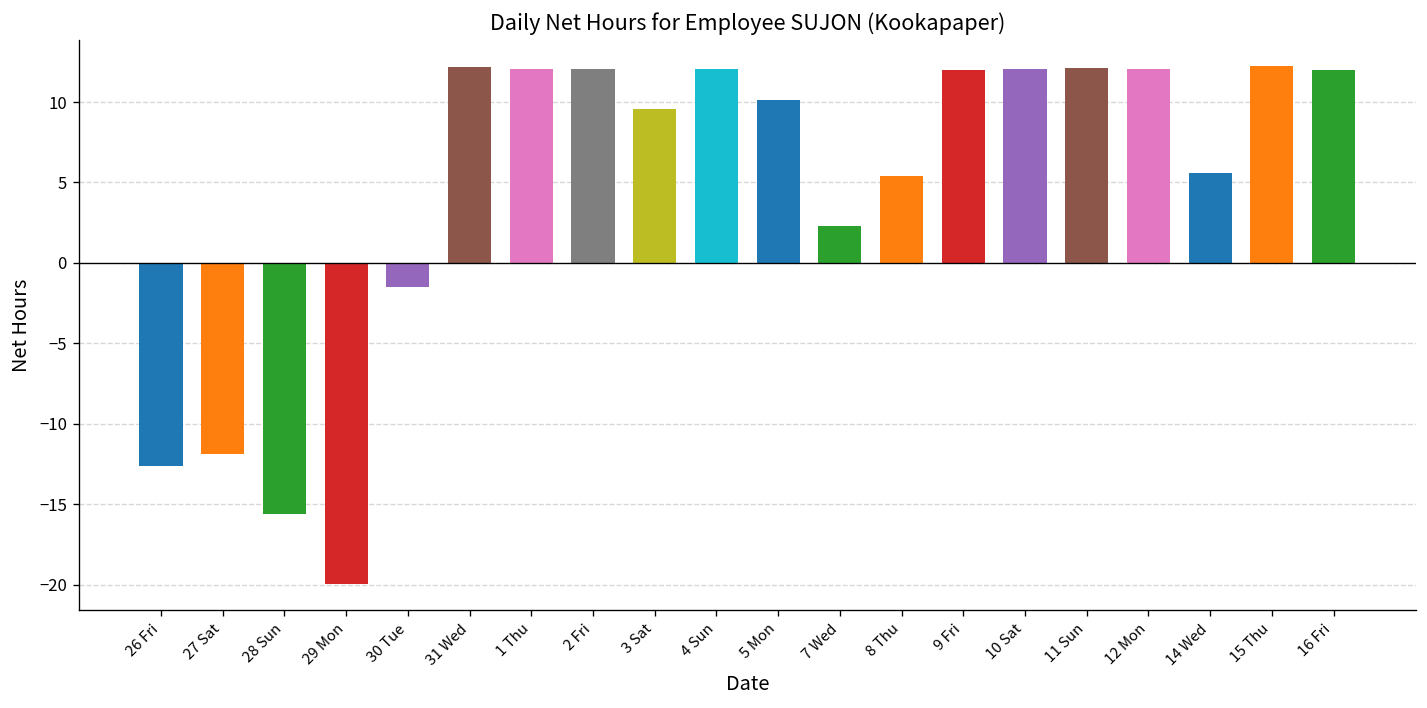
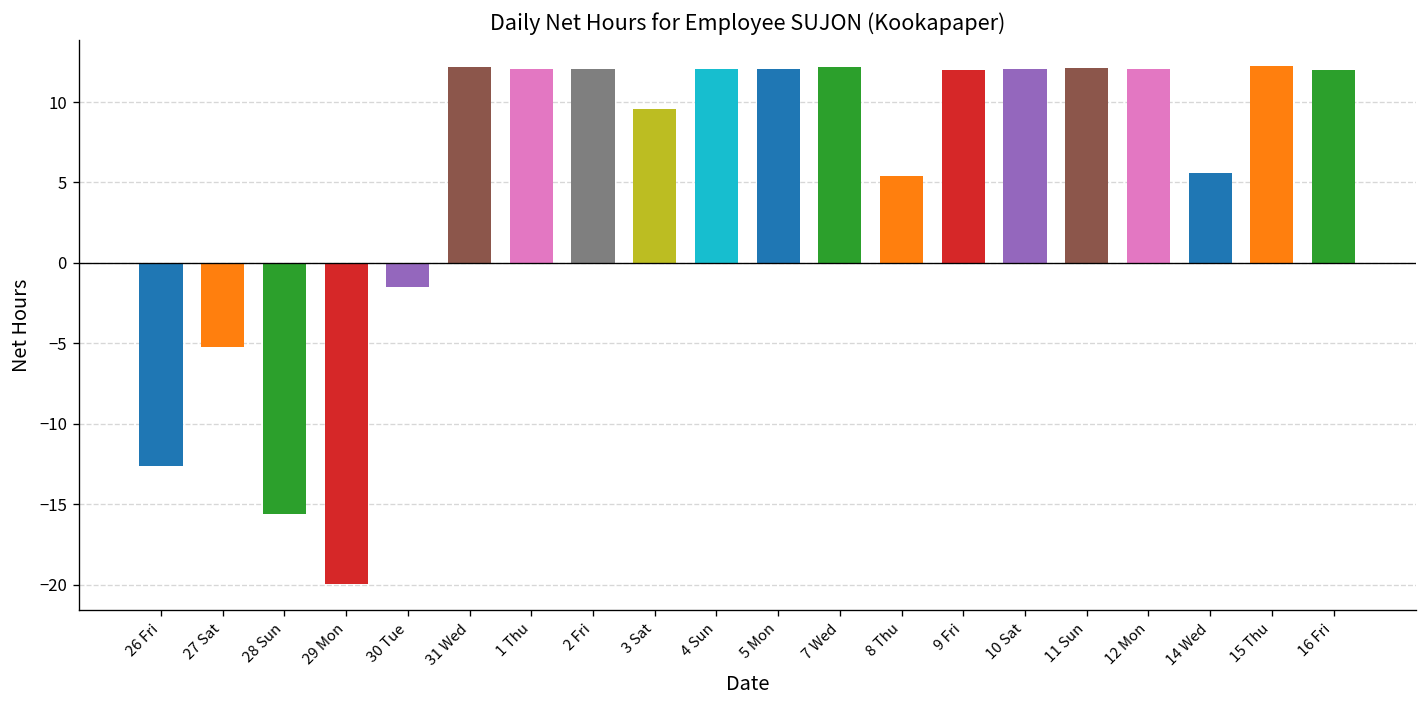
27 Sat: -11.9 -> -5.2
5 Mon: 10.1 -> 12.1
7 Wed: 2.3 -> 12.2
